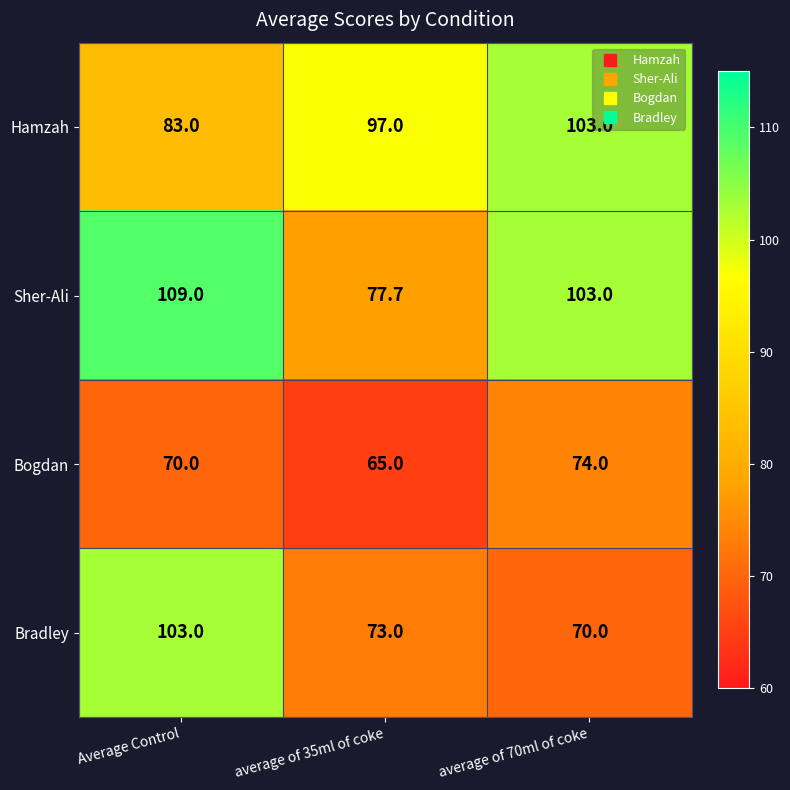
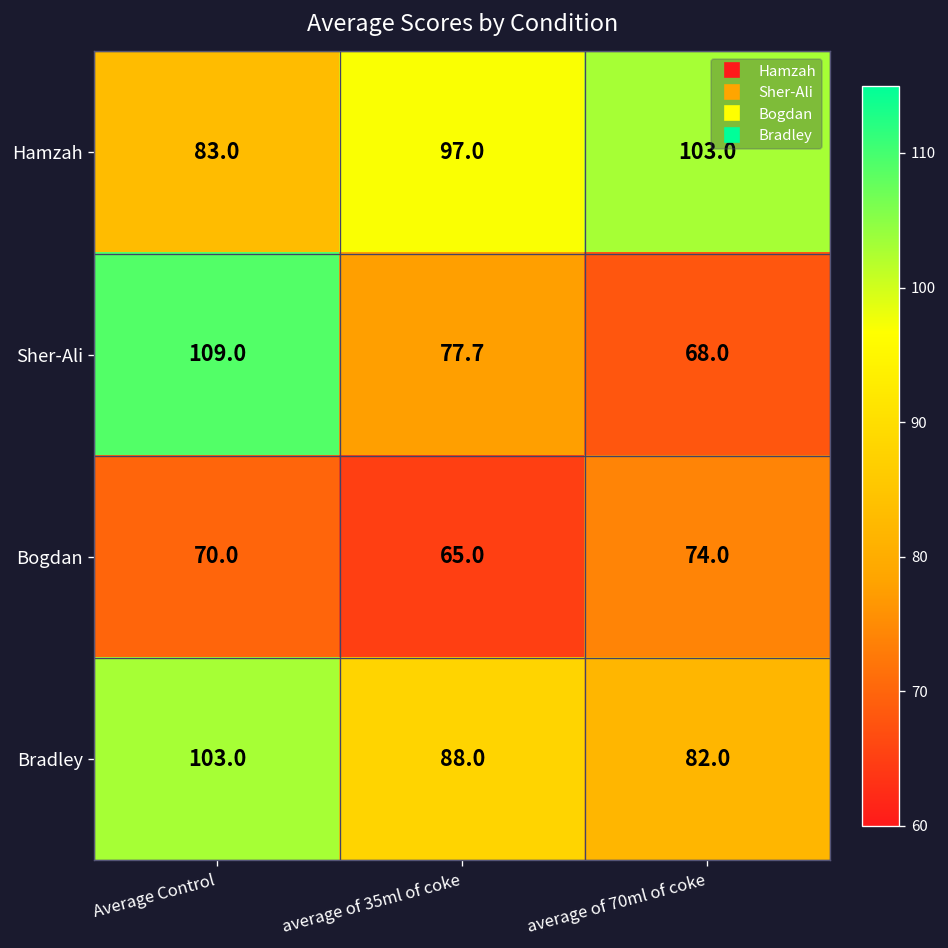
Sher-Ali, average of 70ml of coke: 103.0 -> 68.0
Bradley, average of 35ml of coke: 73.0 -> 88.0
Bradley, average of 70ml of coke: 70.0 -> 82.0
